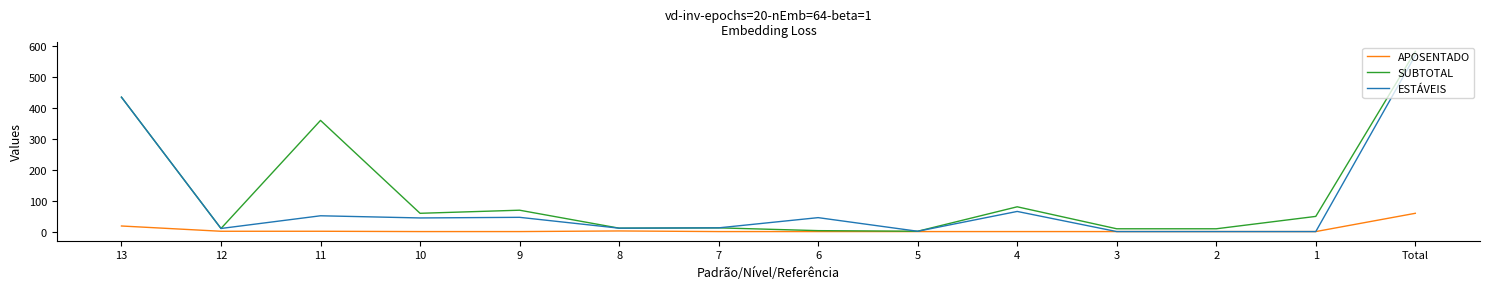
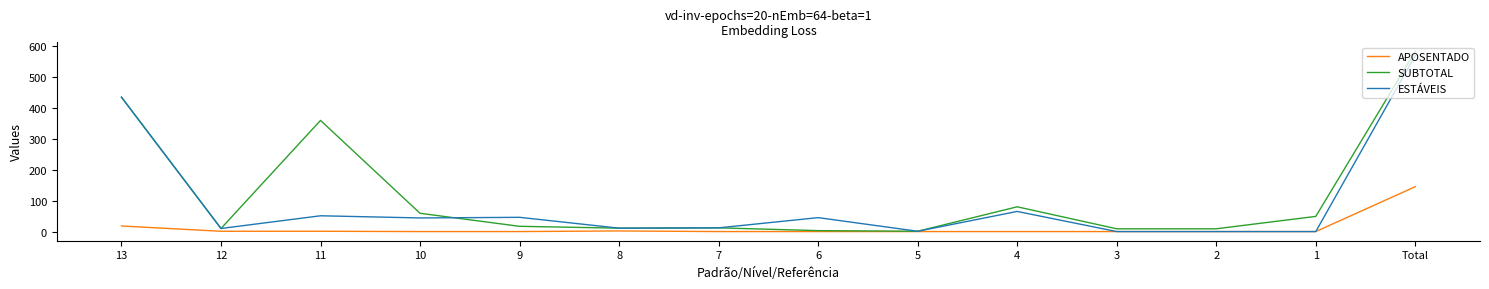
SUBTOTAL, 9: 70 -> 20
APOSENTADO, Total: 60 -> 150
